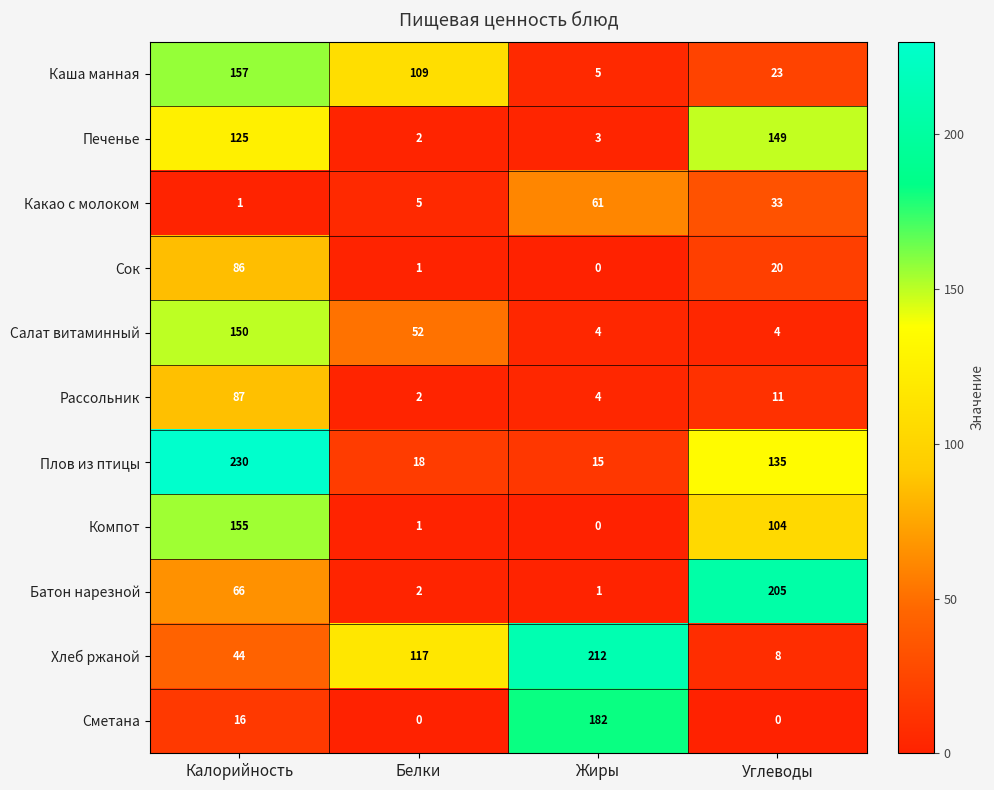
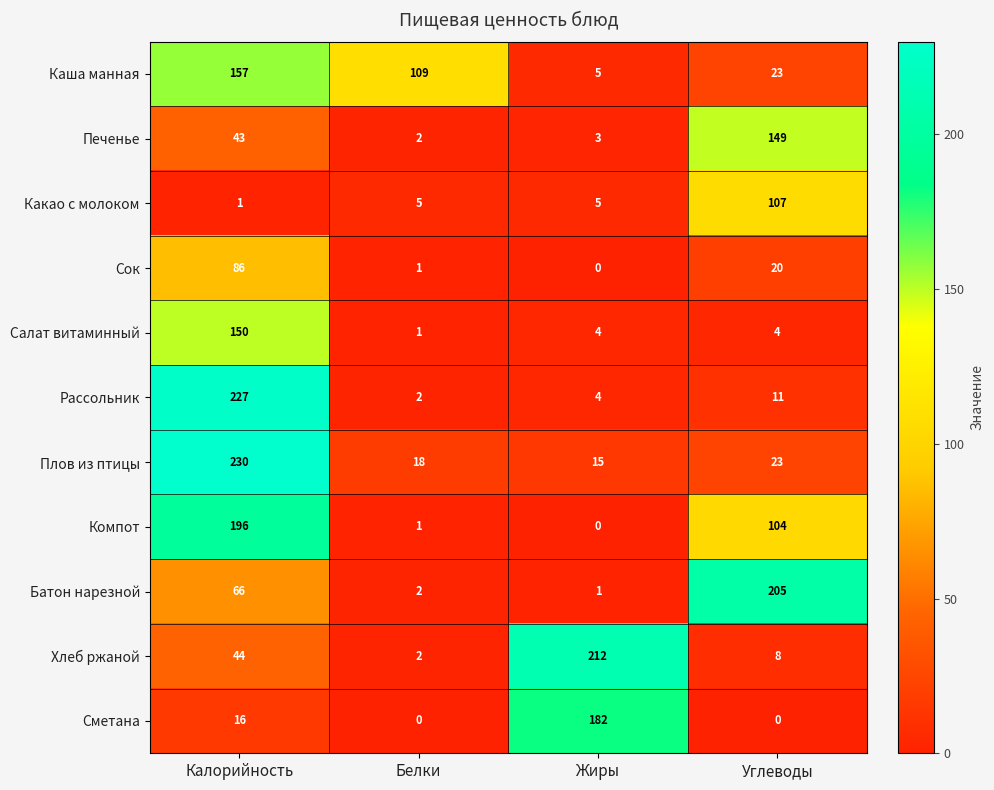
Печенье, Калорийность: 125 -> 43
Какао с молоком, Жиры: 61 -> 5
Какао с молоком, Углеводы: 33 -> 107
Салат витаминный, Белки: 52 -> 1
Рассольник, Калорийность: 87 -> 227
Плов из птицы, Углеводы: 135 -> 23
Компот, Калорийность: 155 -> 196
Хлеб ржаной, Белки: 117 -> 2
